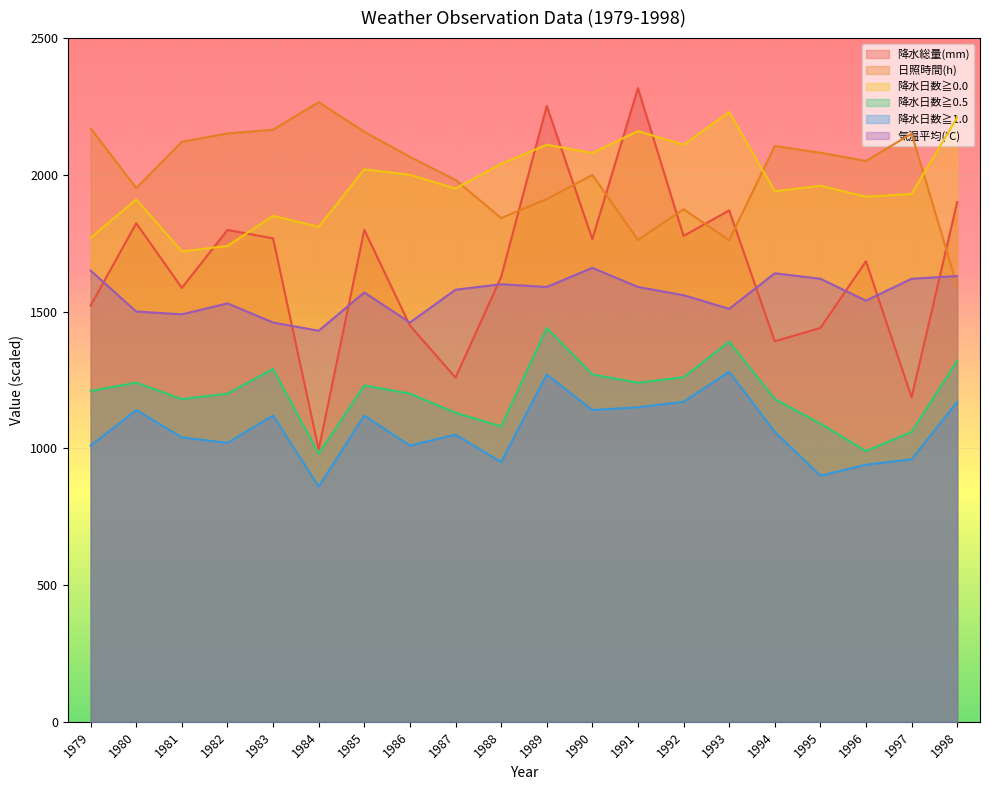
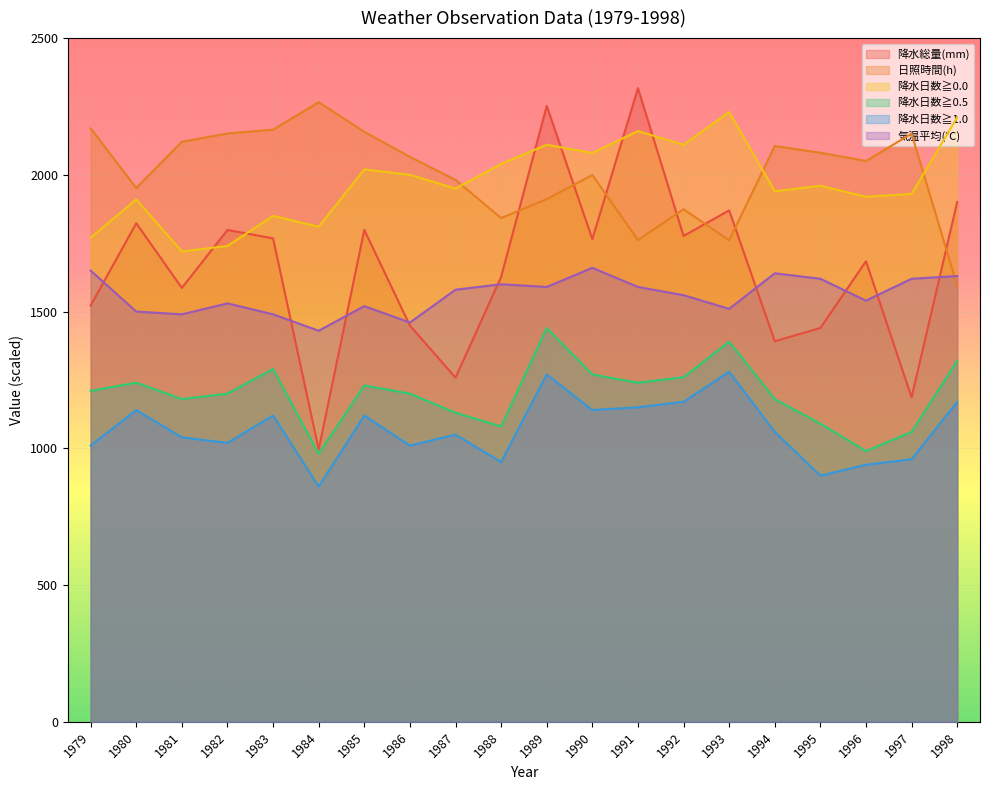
気温平均(℃), 1983: 1460 -> 1490
気温平均(℃), 1985: 1570 -> 1520
